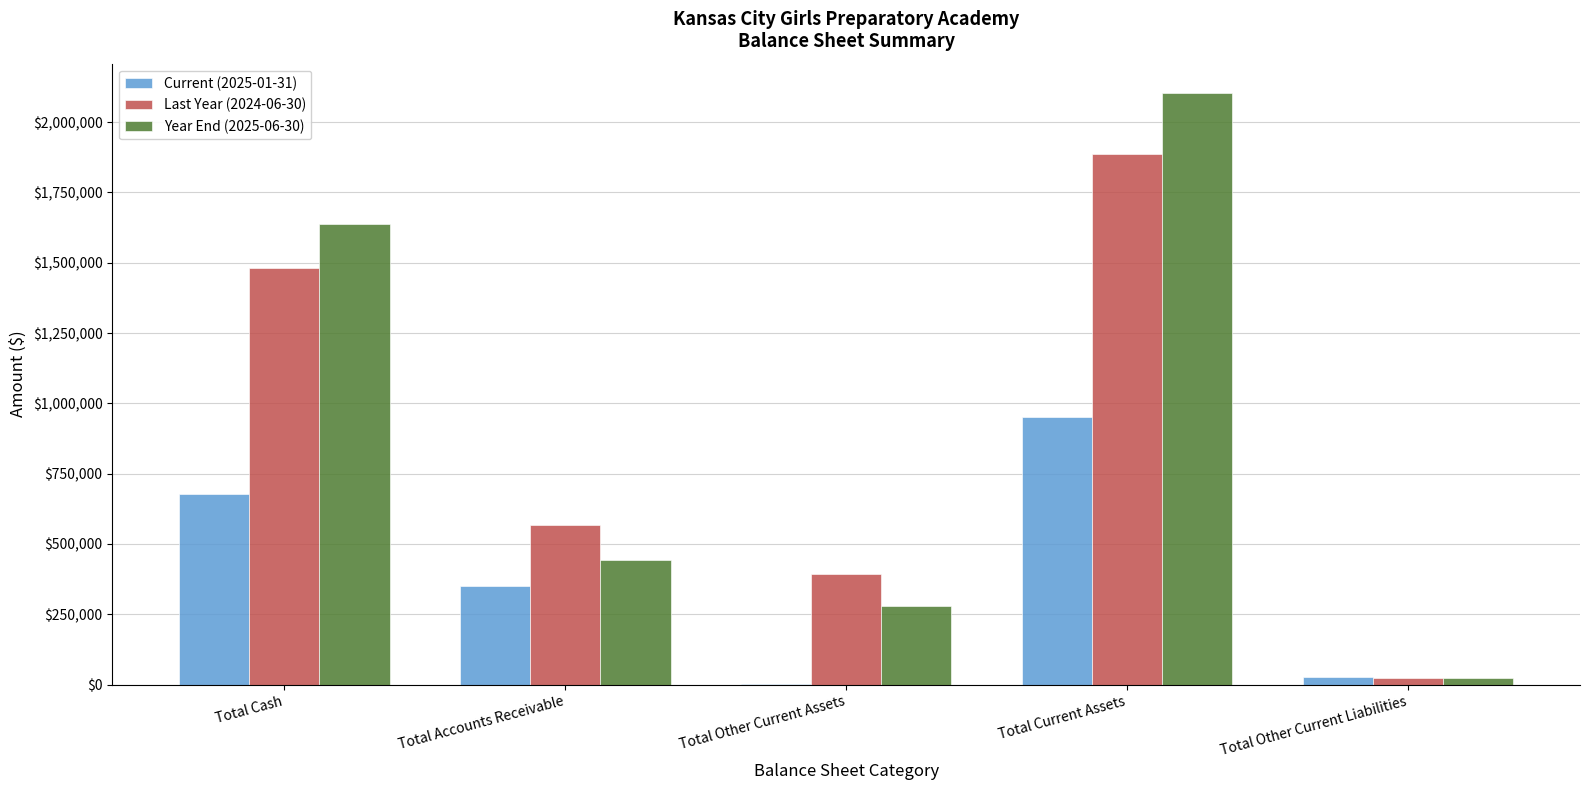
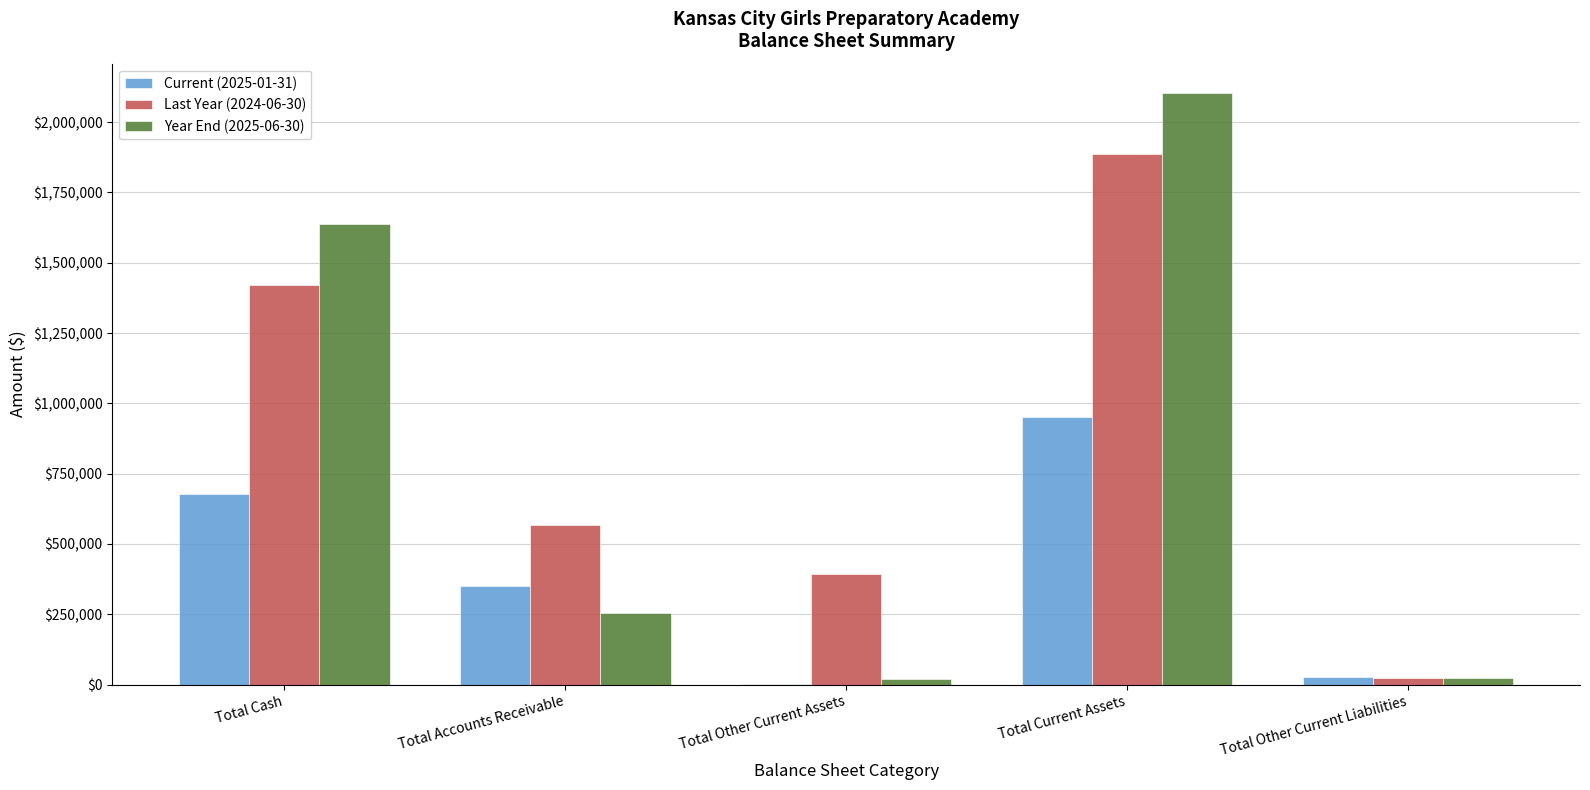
Last Year (2024-06-30), Total Cash: $1,480,000 -> $1,420,000
Year End (2025-06-30), Total Accounts Receivable: $440,000 -> $250,000
Year End (2025-06-30), Total Other Current Assets: $280,000 -> $20,000
